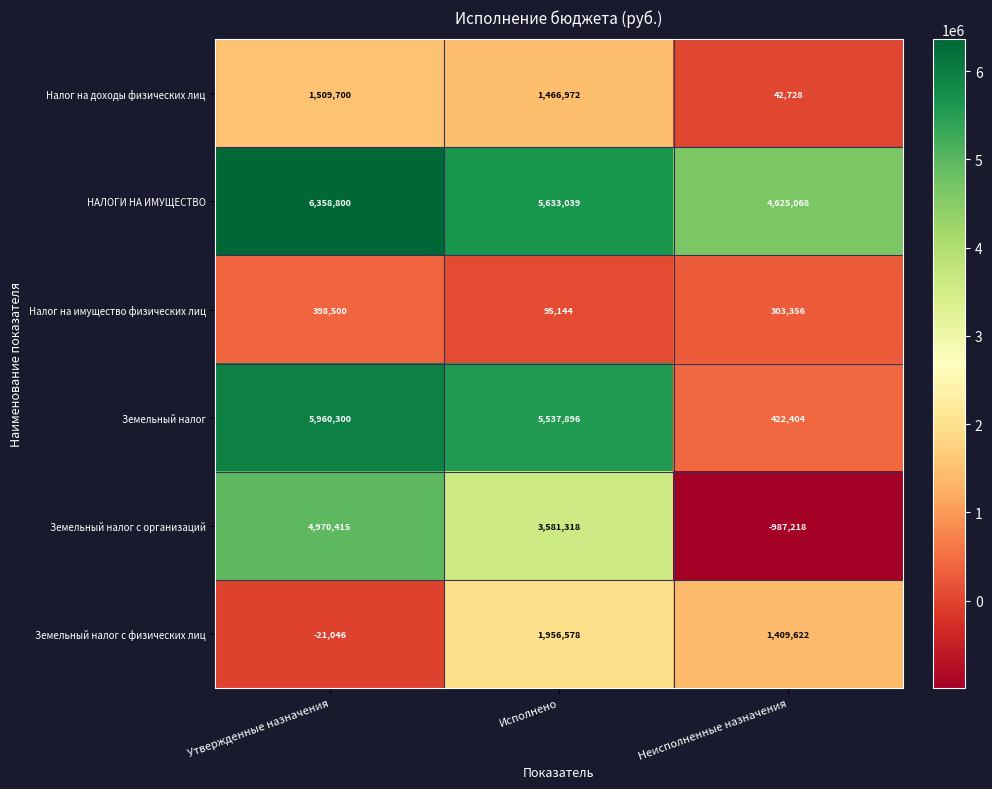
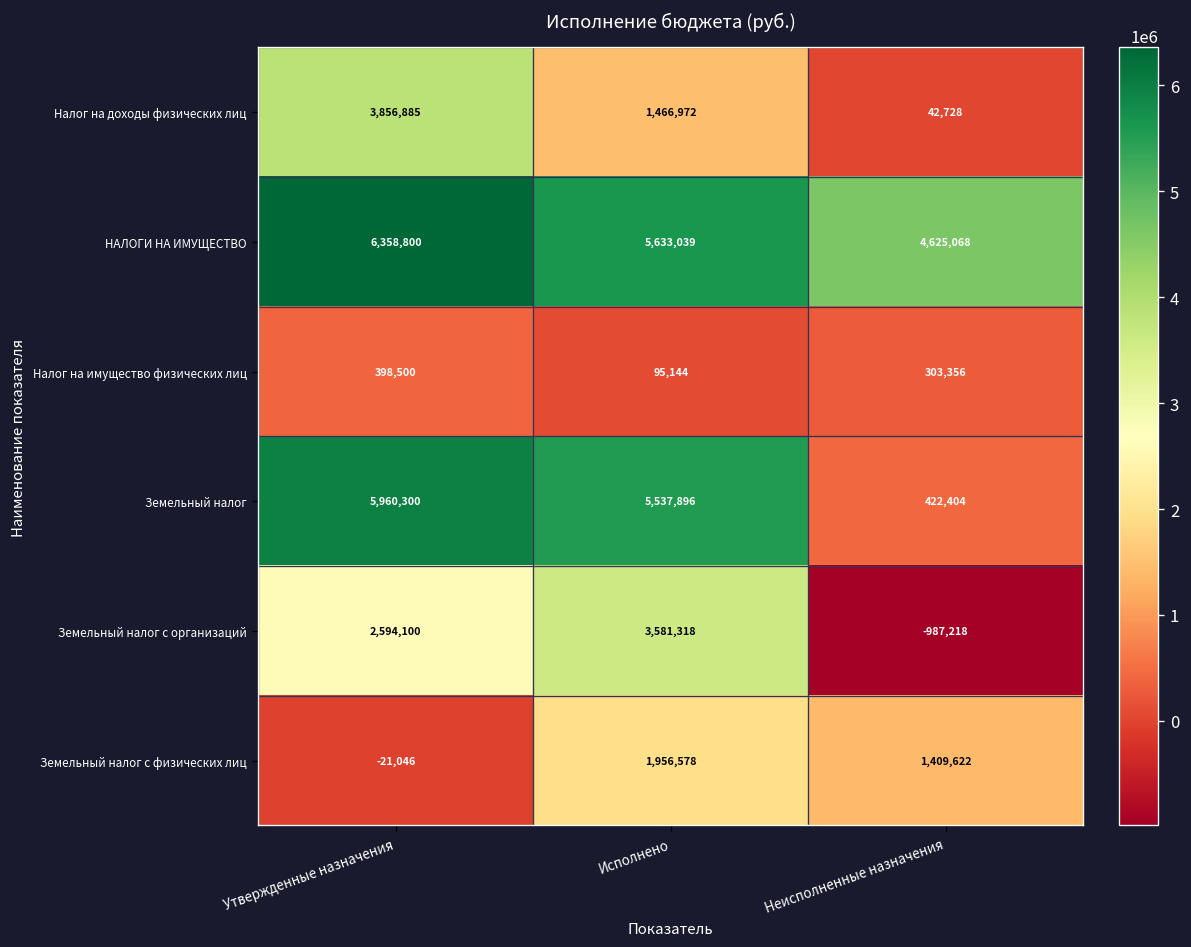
Налог на доходы физических лиц, Утвержденные назначения: 1,509,700 -> 3,856,885
Земельный налог с организаций, Утвержденные назначения: 4,970,415 -> 2,594,100
